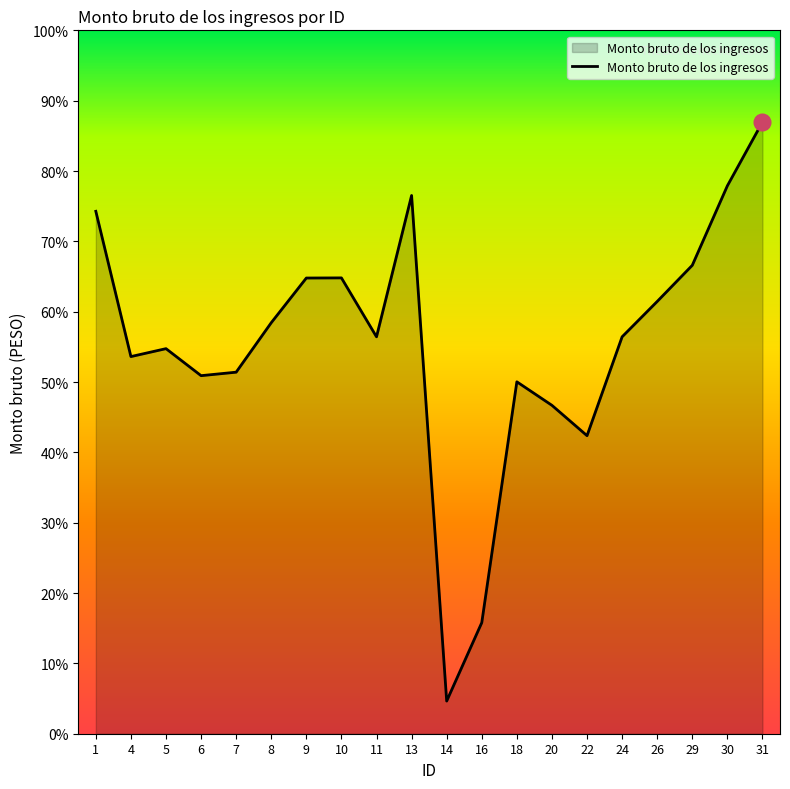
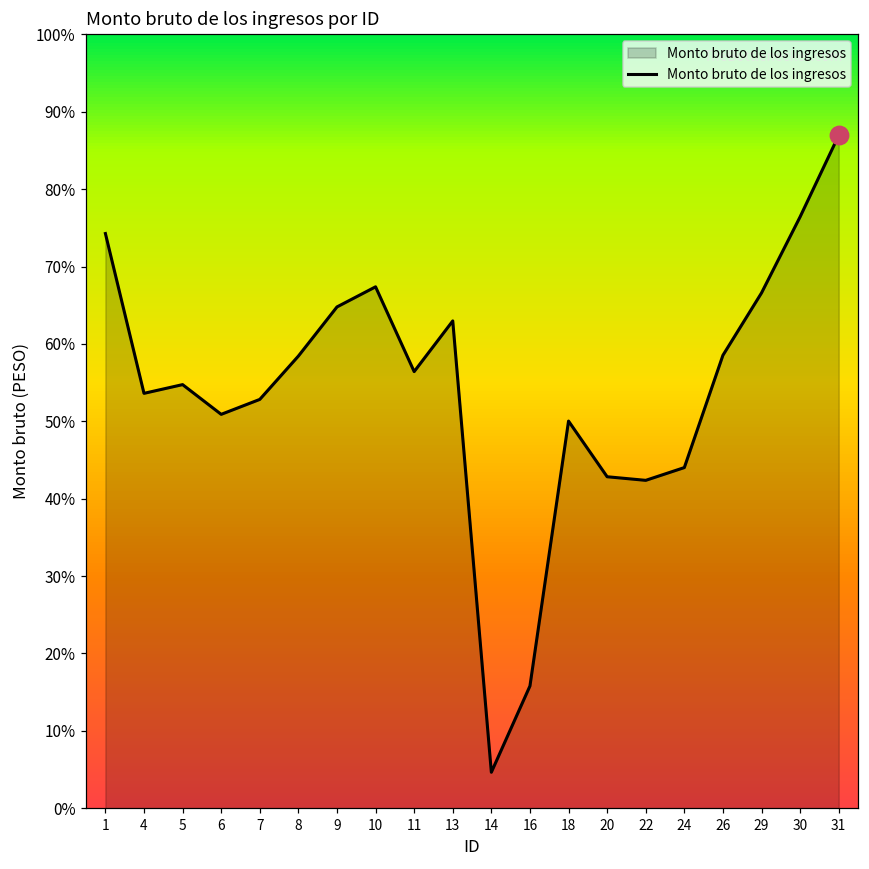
Monto bruto de los ingresos, 7: 51% -> 53%
Monto bruto de los ingresos, 10: 65% -> 67%
Monto bruto de los ingresos, 13: 77% -> 63%
Monto bruto de los ingresos, 20: 47% -> 43%
Monto bruto de los ingresos, 24: 56% -> 44%
Monto bruto de los ingresos, 26: 61% -> 59%
Monto bruto de los ingresos, 30: 78% -> 76%
